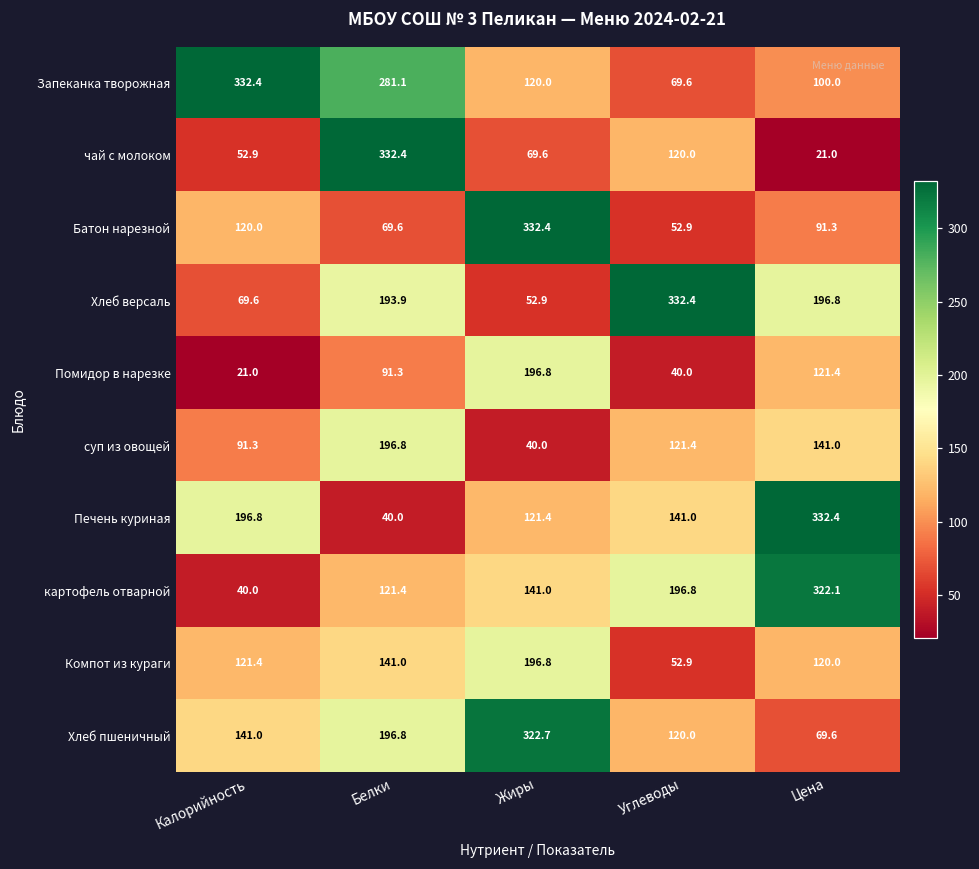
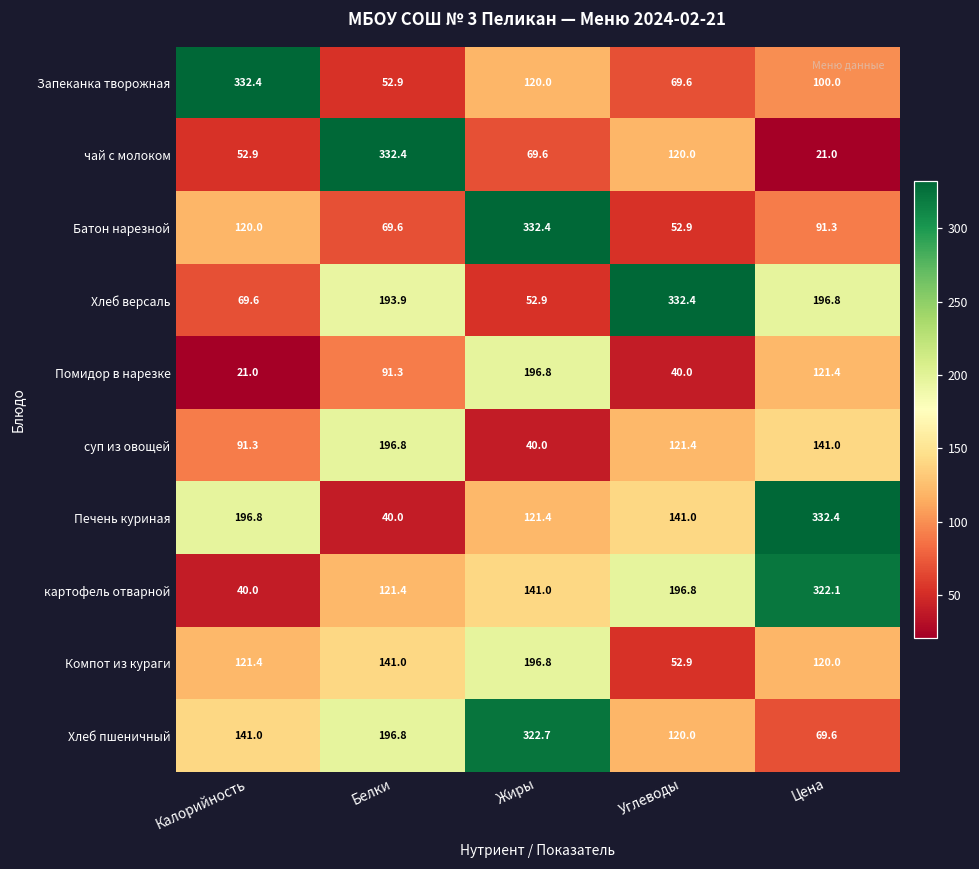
Запеканка творожная, Белки: 281.1 -> 52.9
